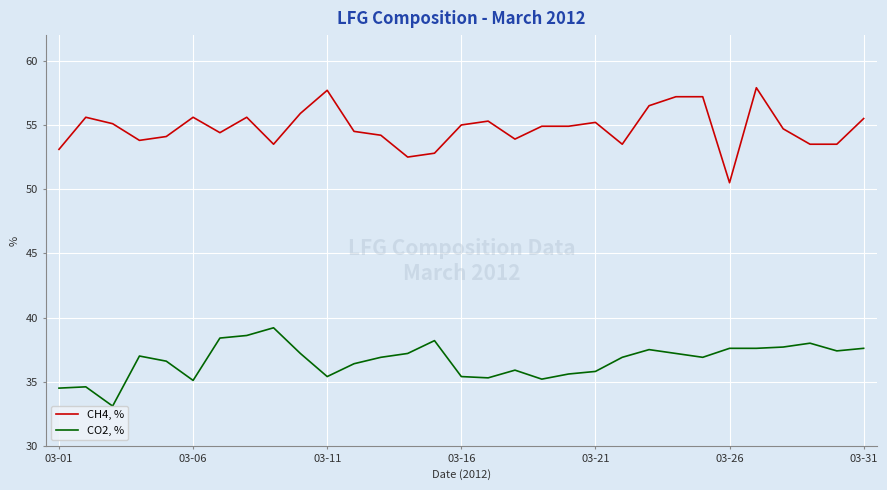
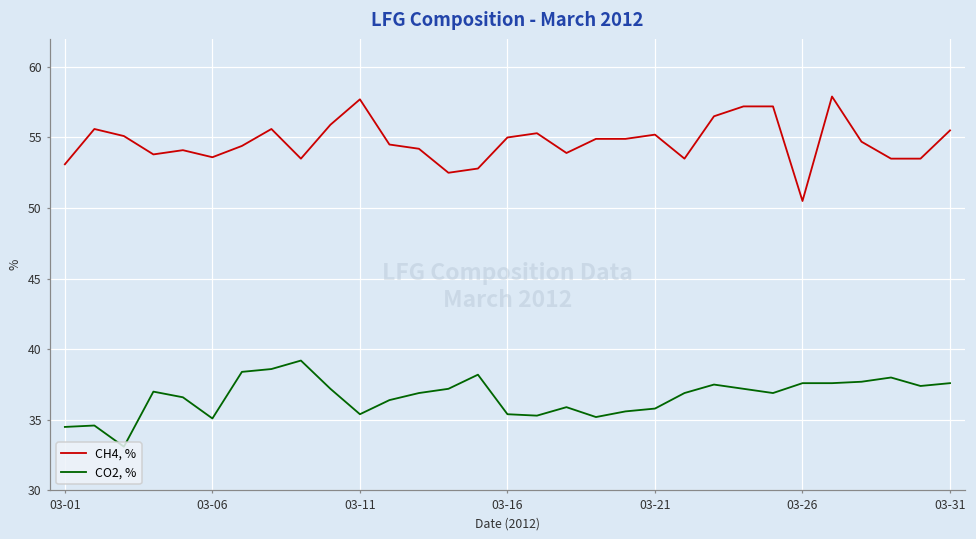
CH4, %, 03-06: 55.6 -> 53.6
